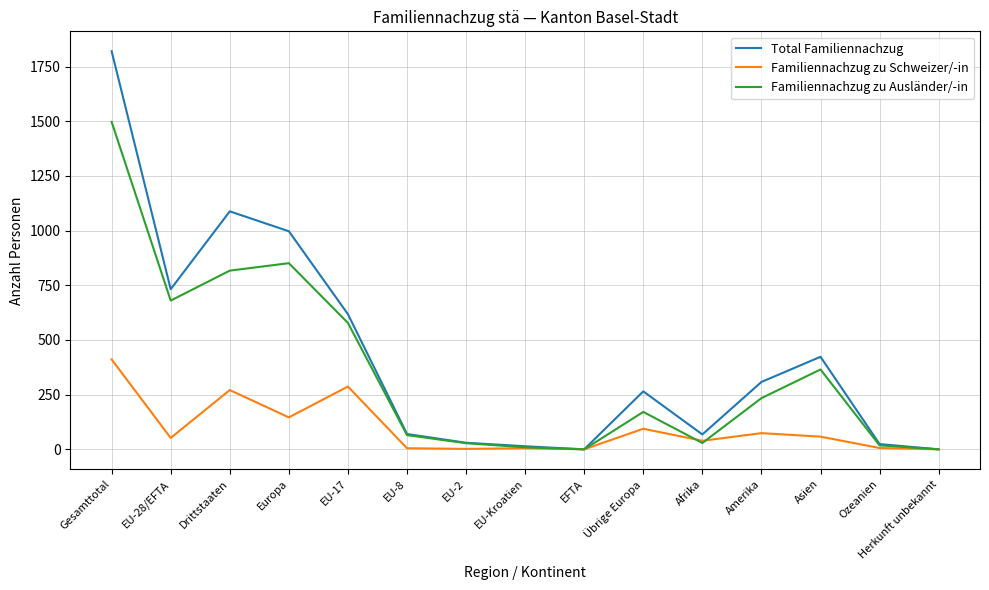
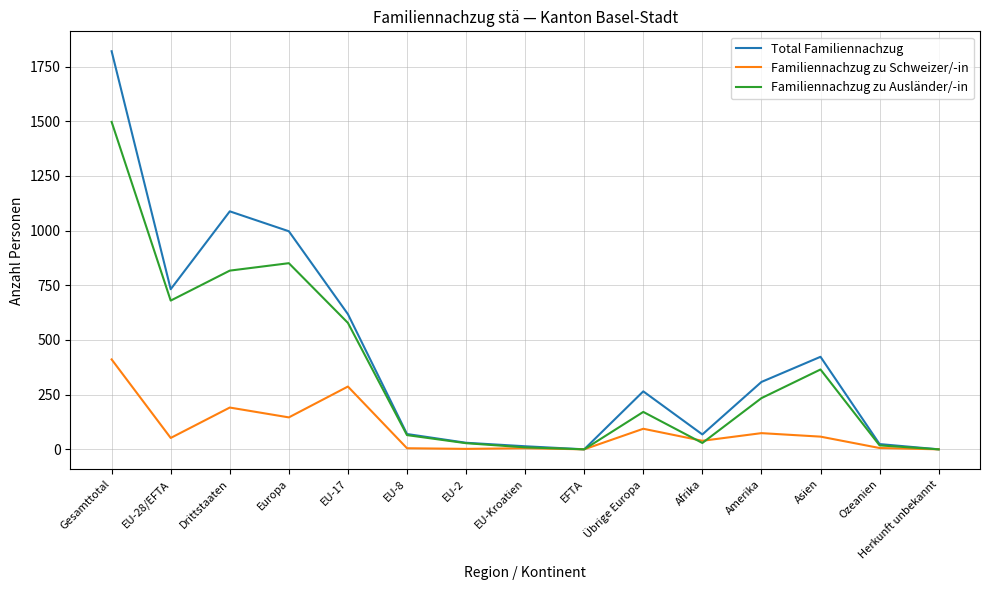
Familiennachzug zu Schweizer/-in, Drittstaaten: 270 -> 190
